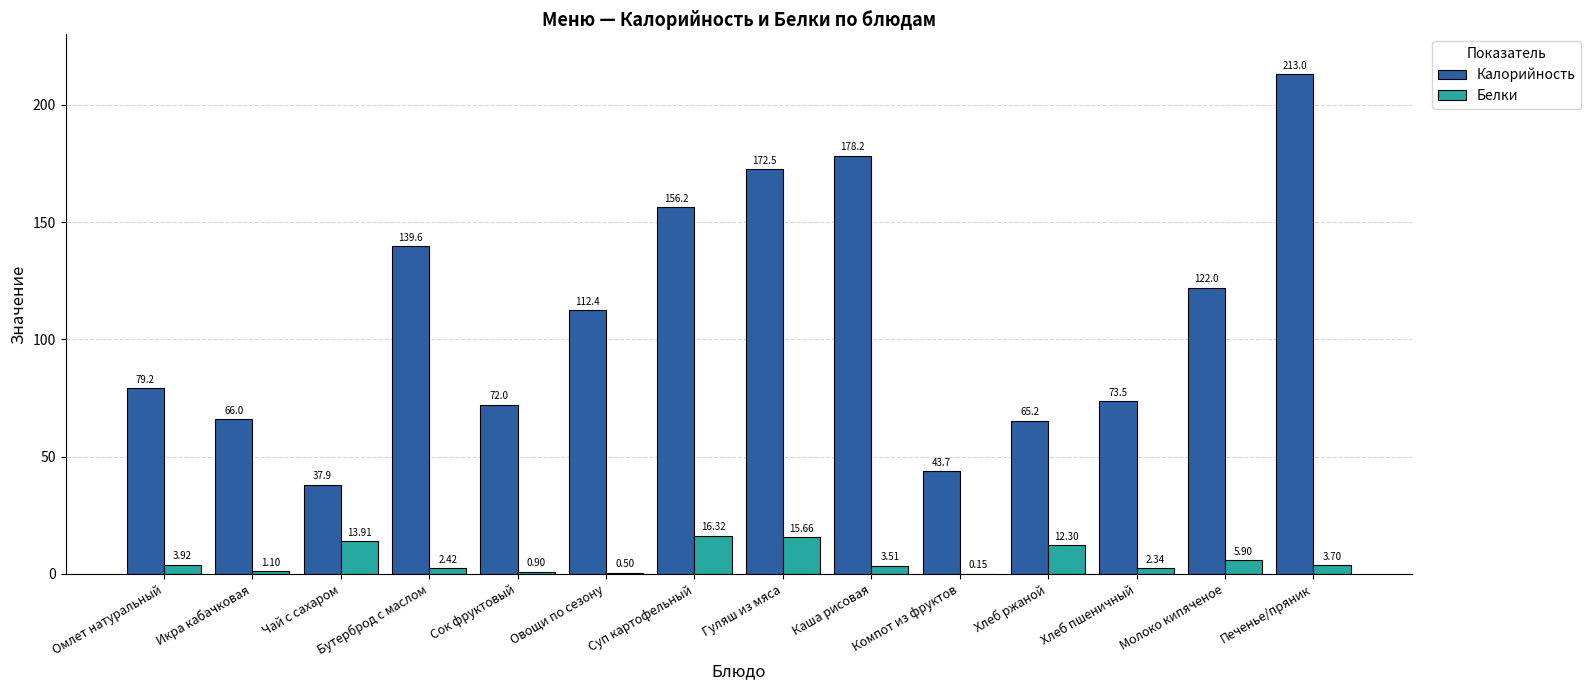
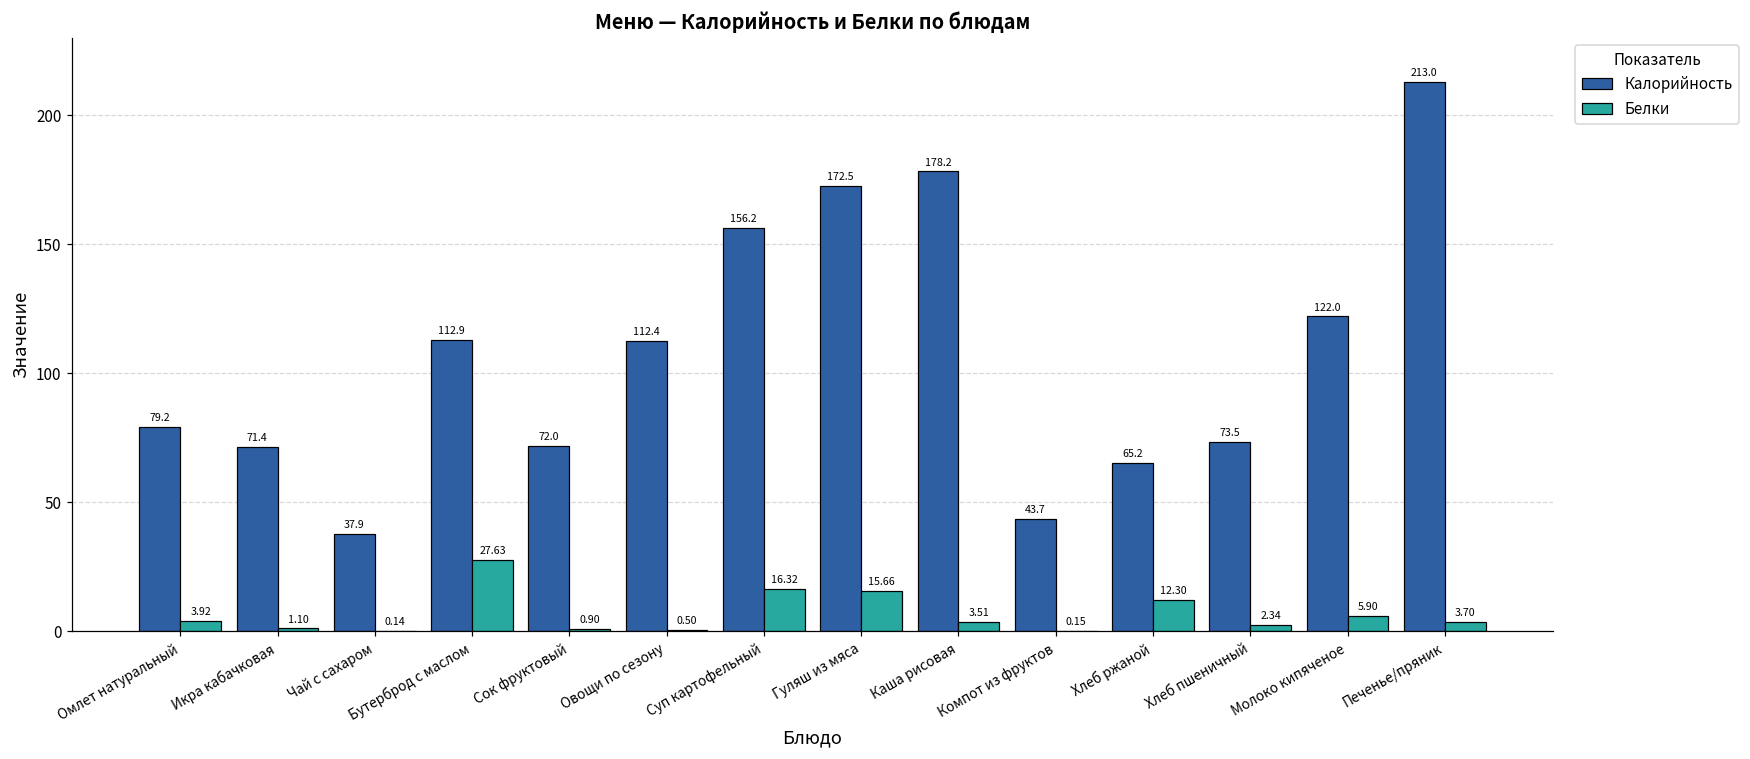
Калорийность, Икра кабачковая: 66.0 -> 71.4
Белки, Чай с сахаром: 13.91 -> 0.14
Калорийность, Бутерброд с маслом: 139.6 -> 112.9
Белки, Бутерброд с маслом: 2.42 -> 27.63
